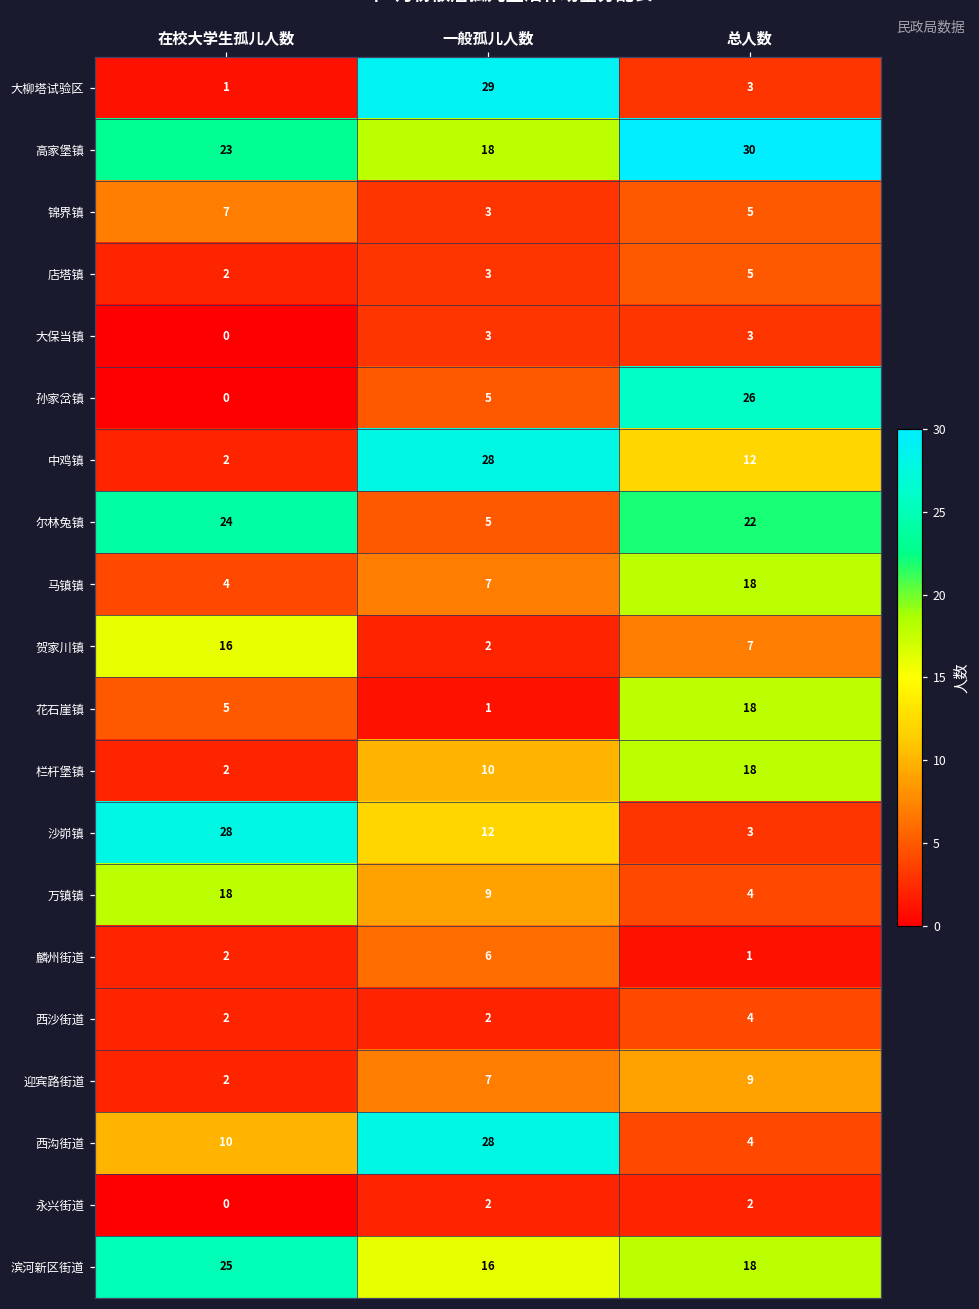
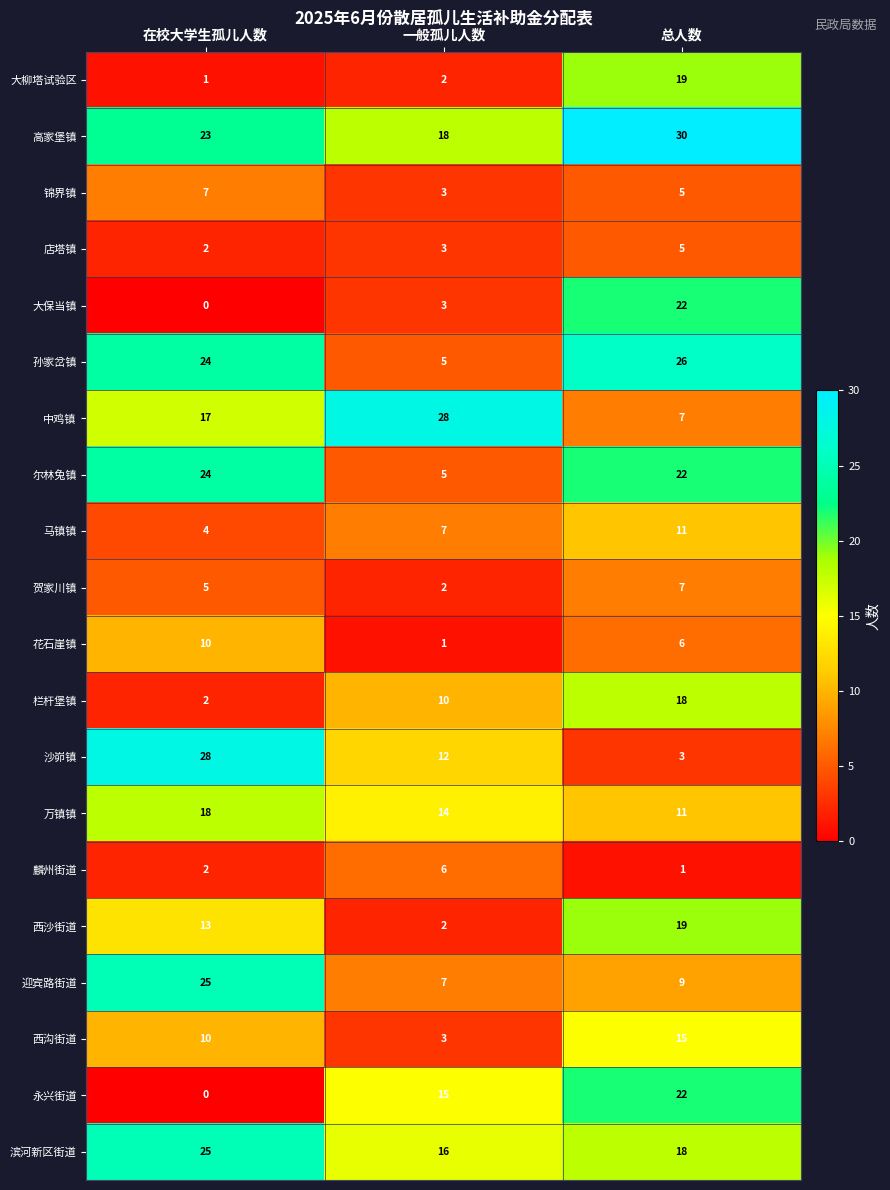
大柳塔试验区, 一般孤儿人数: 29 -> 2
大柳塔试验区, 总人数: 3 -> 19
大保当镇, 总人数: 3 -> 22
孙家岔镇, 在校大学生孤儿人数: 0 -> 24
中鸡镇, 在校大学生孤儿人数: 2 -> 17
中鸡镇, 总人数: 12 -> 7
马镇镇, 总人数: 18 -> 11
贺家川镇, 在校大学生孤儿人数: 16 -> 5
花石崖镇, 在校大学生孤儿人数: 5 -> 10
花石崖镇, 总人数: 18 -> 6
万镇镇, 一般孤儿人数: 9 -> 14
万镇镇, 总人数: 4 -> 11
西沙街道, 在校大学生孤儿人数: 2 -> 13
西沙街道, 总人数: 4 -> 19
迎宾路街道, 在校大学生孤儿人数: 2 -> 25
西沟街道, 一般孤儿人数: 28 -> 3
西沟街道, 总人数: 4 -> 15
永兴街道, 一般孤儿人数: 2 -> 15
永兴街道, 总人数: 2 -> 22
